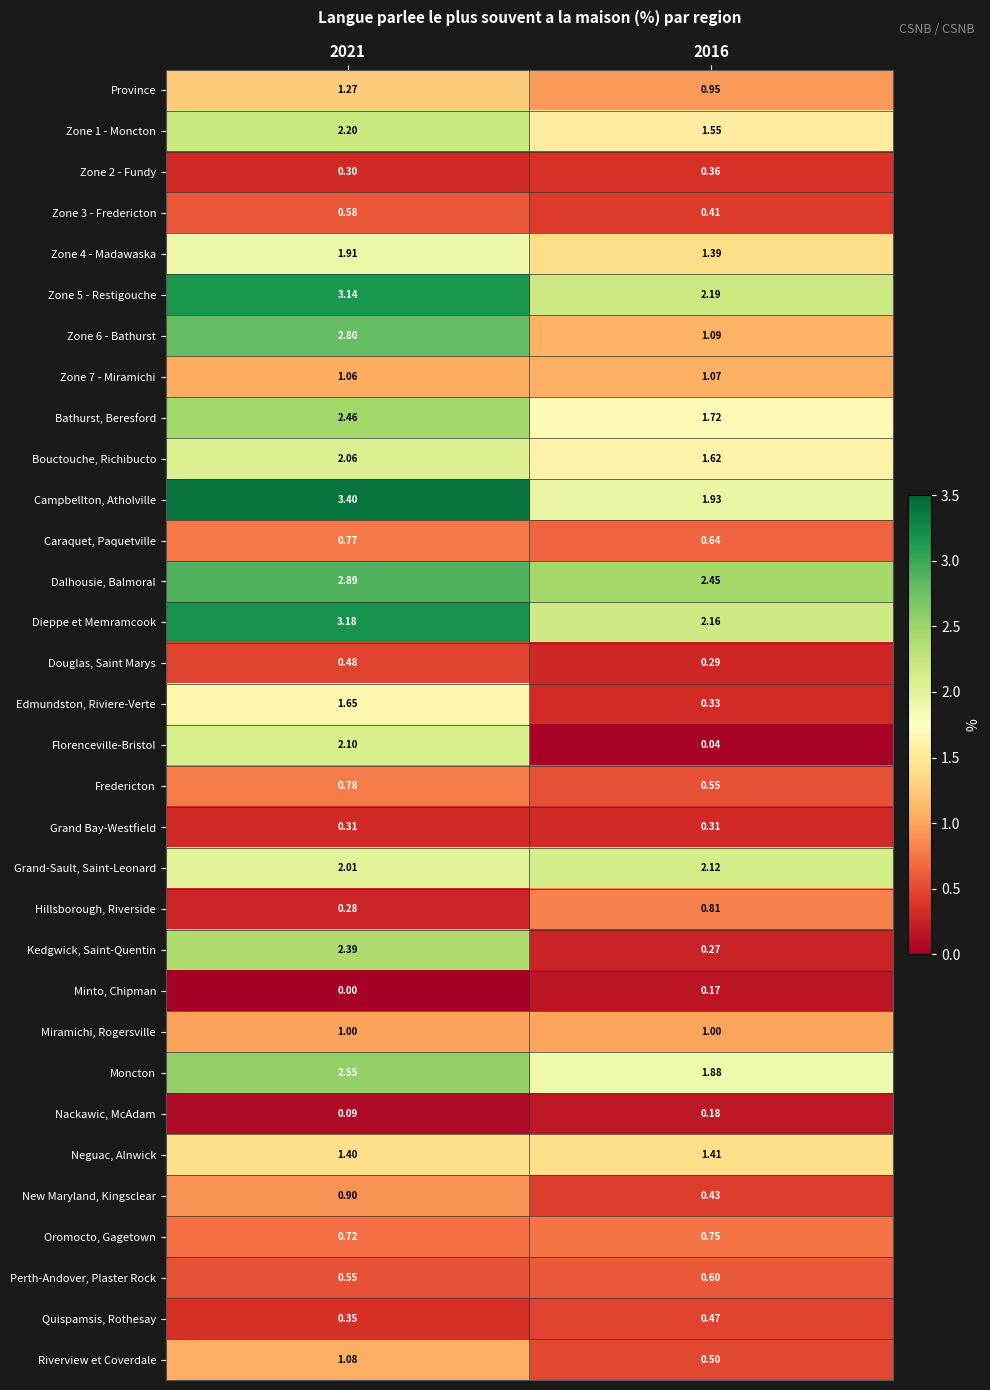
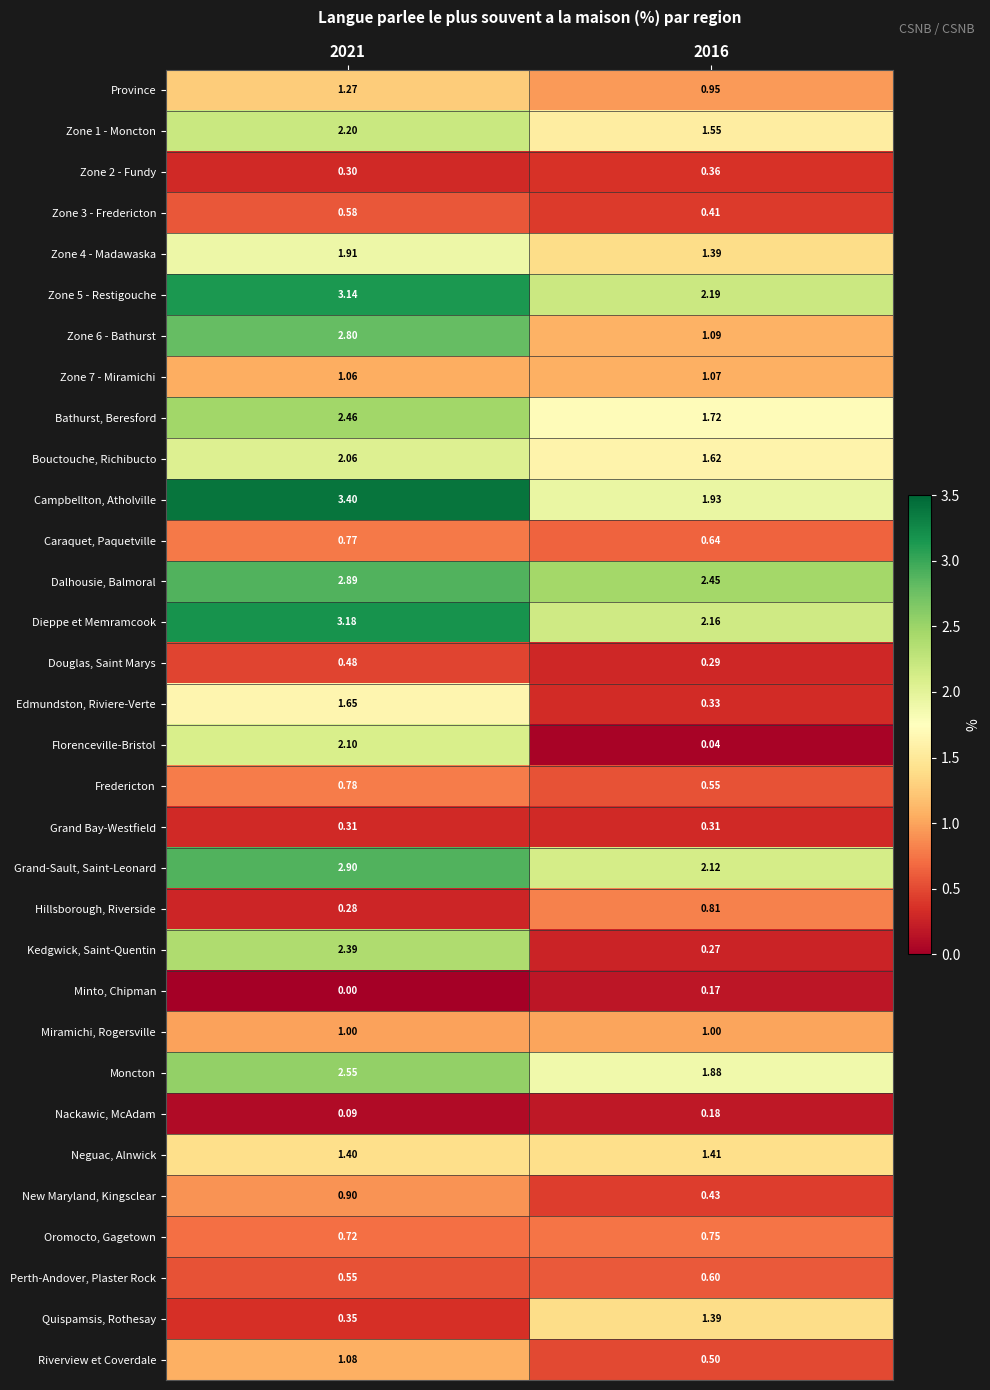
Grand-Sault, Saint-Leonard, 2021: 2.01 -> 2.90
Quispamsis, Rothesay, 2016: 0.47 -> 1.39
